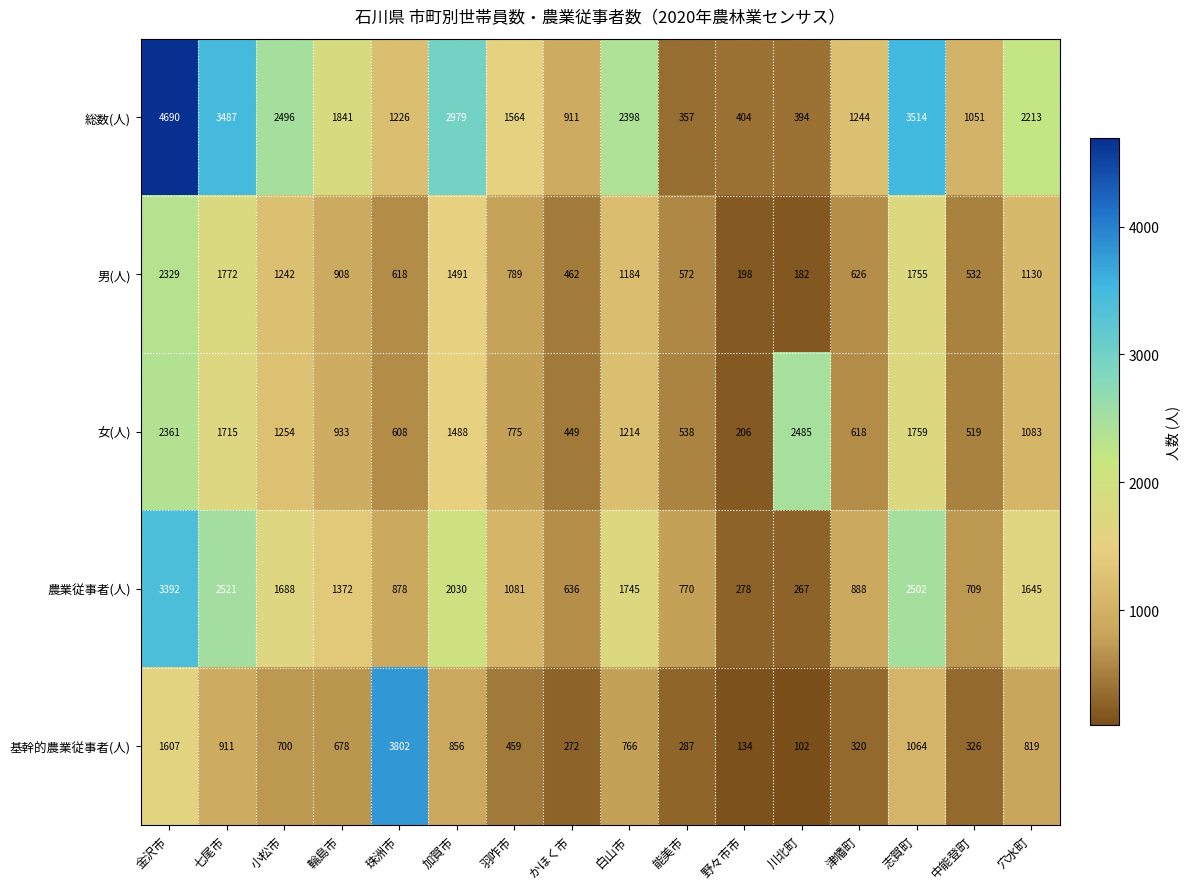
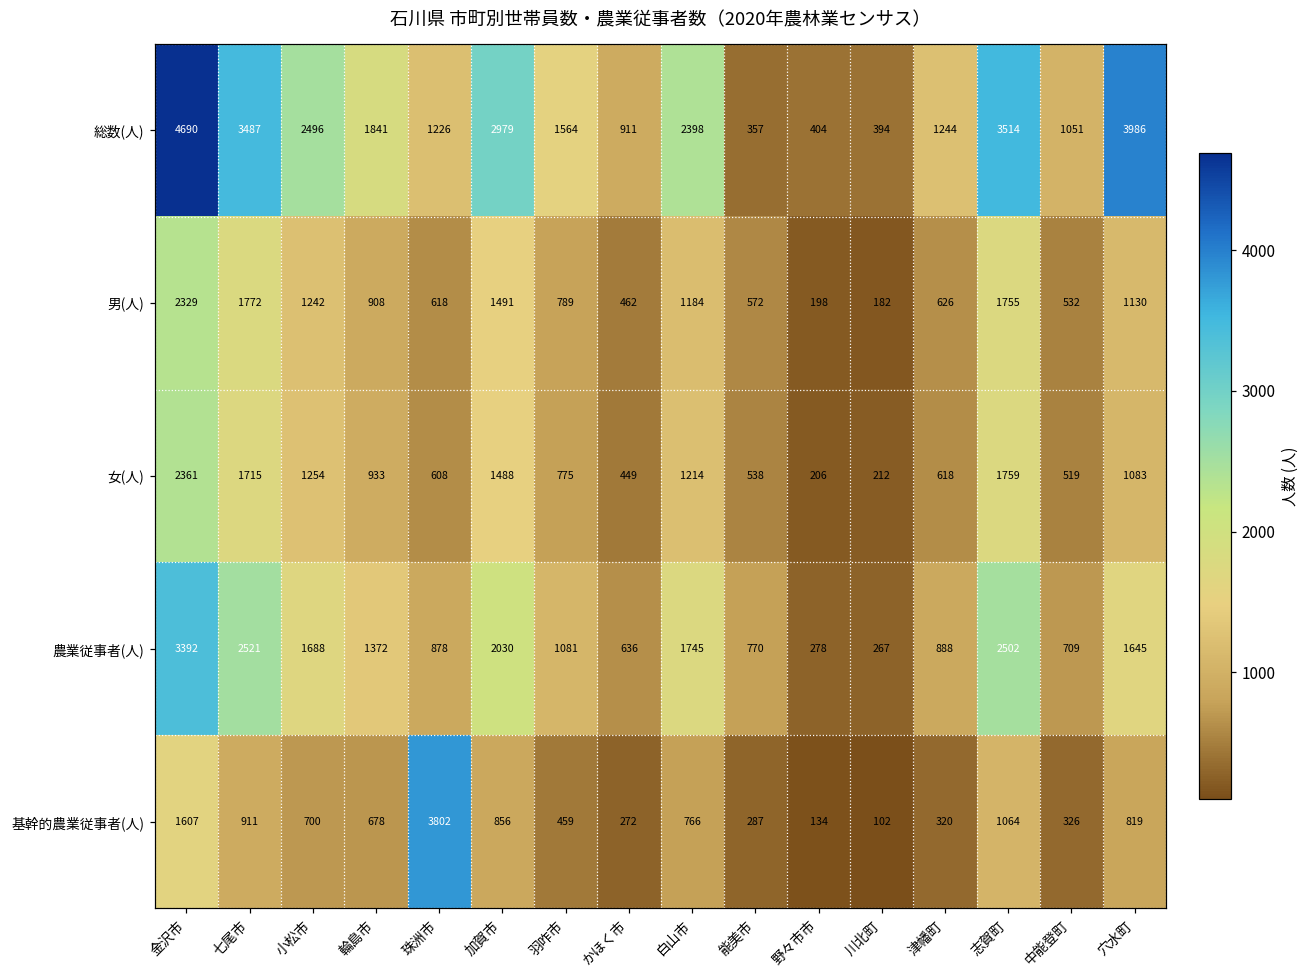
総数(人), 穴水町: 2213 -> 3986
女(人), 川北町: 2485 -> 212
